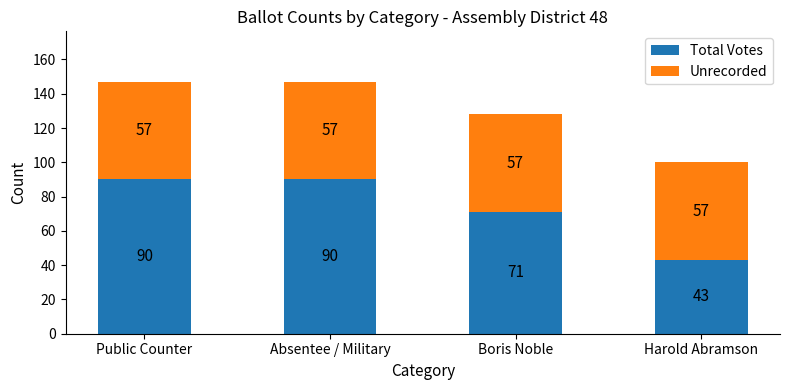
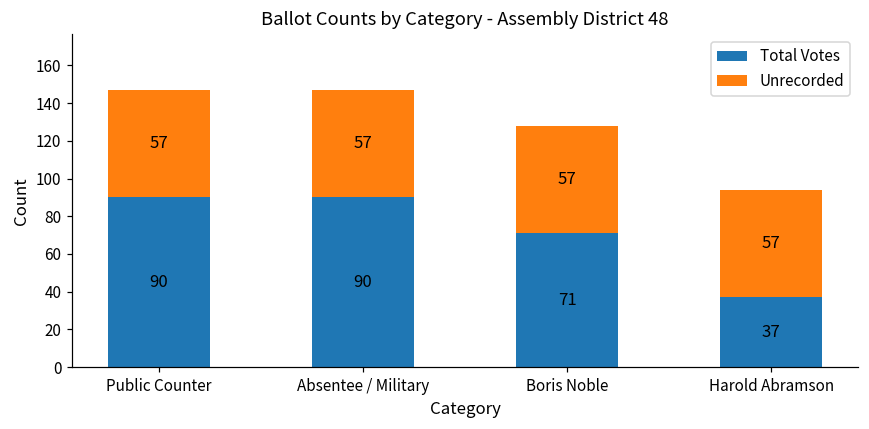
Total Votes, Harold Abramson: 43 -> 37
